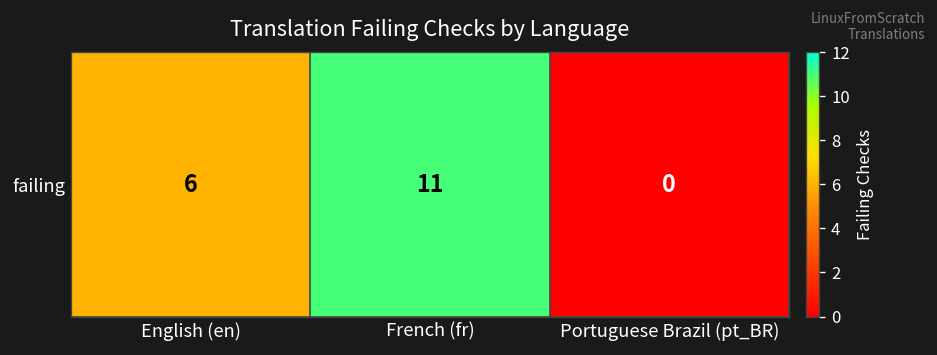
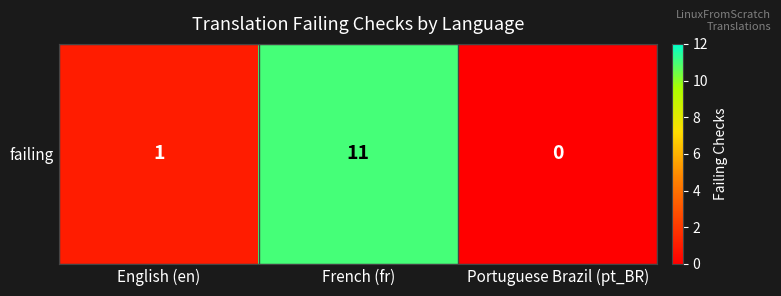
failing, English (en): 6 -> 1
